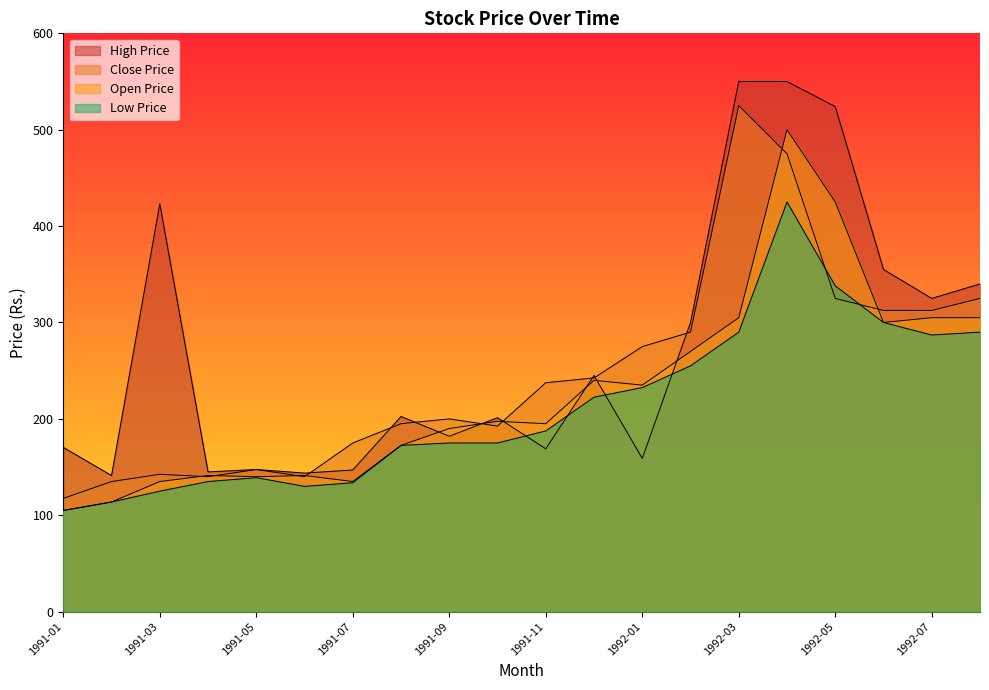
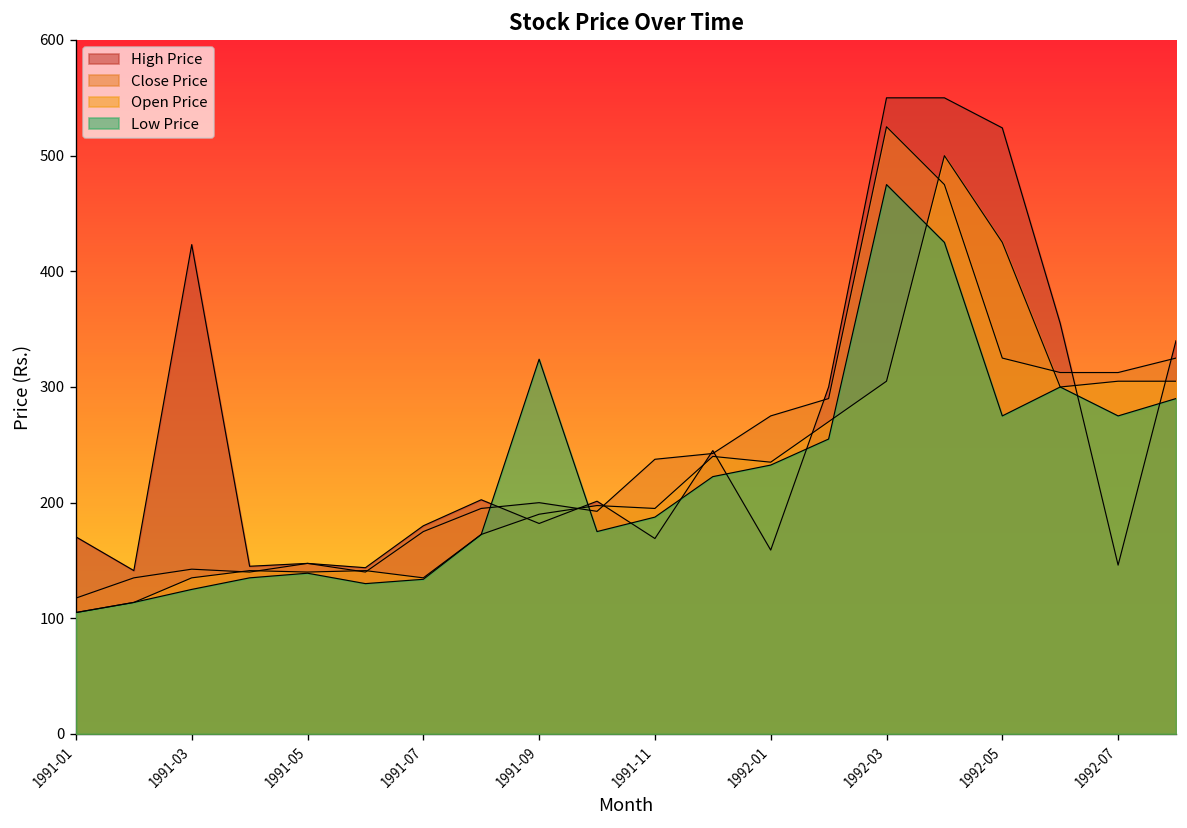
High Price, 1991-07: 150 -> 180
Low Price, 1991-09: 180 -> 320
Low Price, 1992-03: 290 -> 480
Low Price, 1992-05: 340 -> 280
High Price, 1992-07: 330 -> 150
Low Price, 1992-07: 290 -> 280
